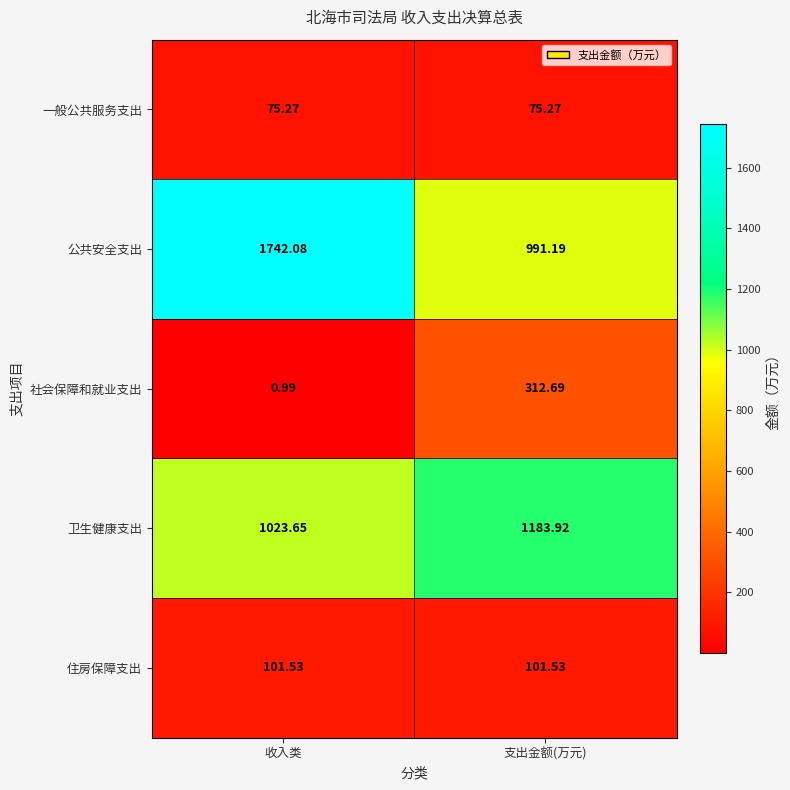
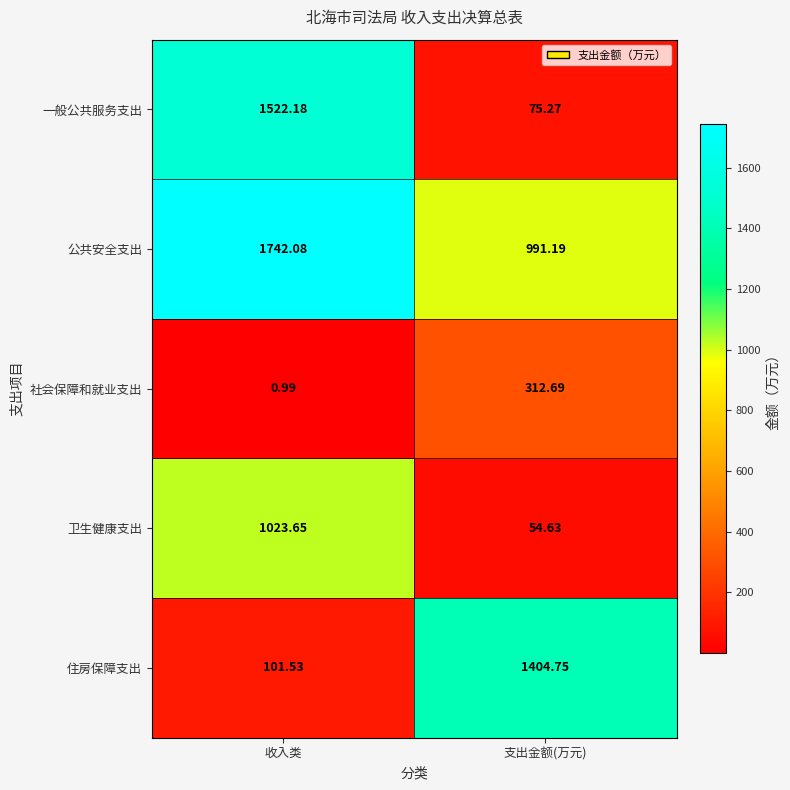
一般公共服务支出, 收入类: 75.27 -> 1522.18
卫生健康支出, 支出金额(万元): 1183.92 -> 54.63
住房保障支出, 支出金额(万元): 101.53 -> 1404.75
